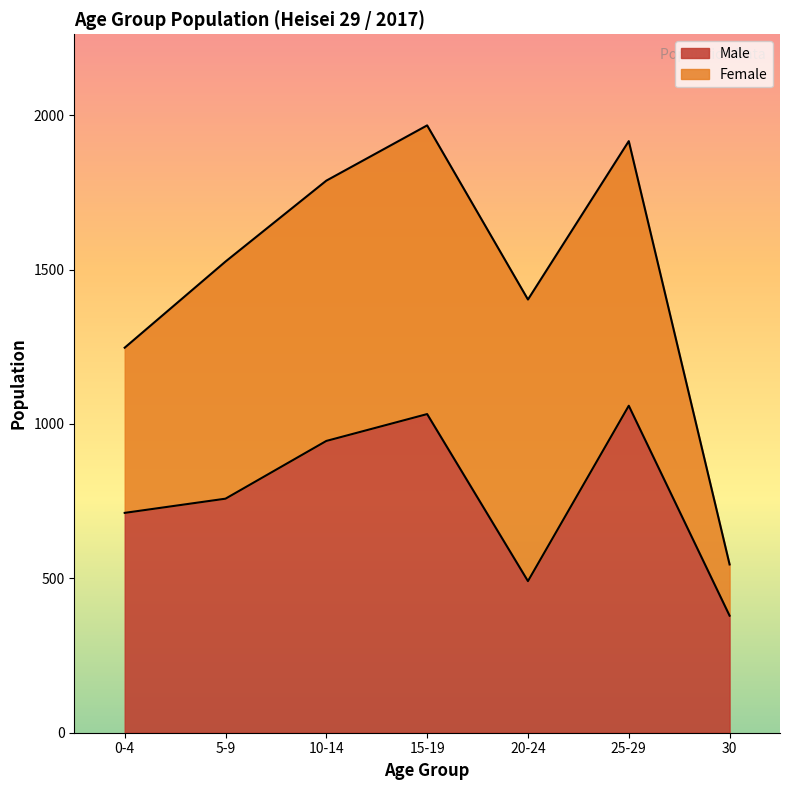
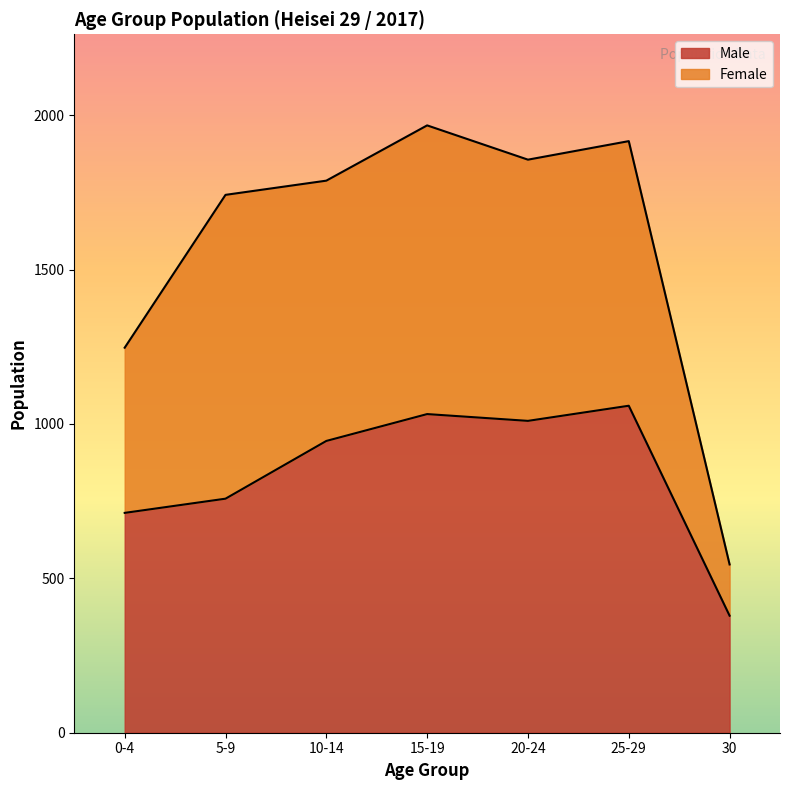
Female, 5-9: 770 -> 980
Male, 20-24: 490 -> 1010
Female, 20-24: 910 -> 850
